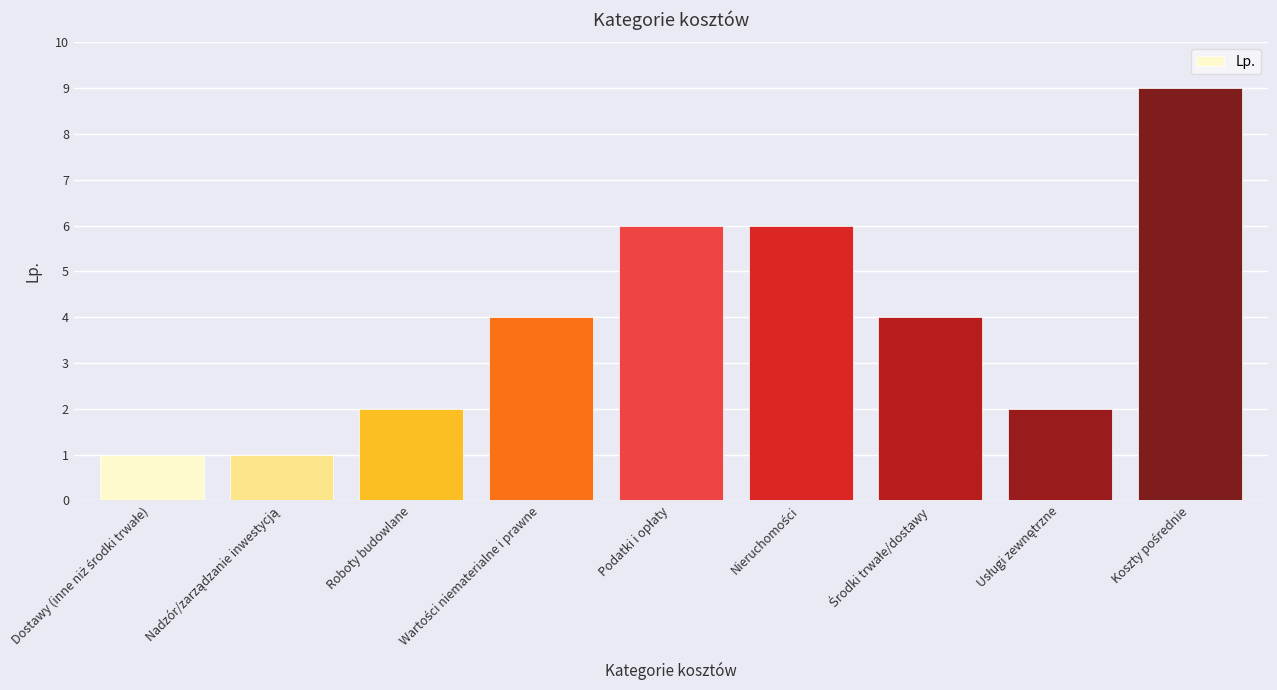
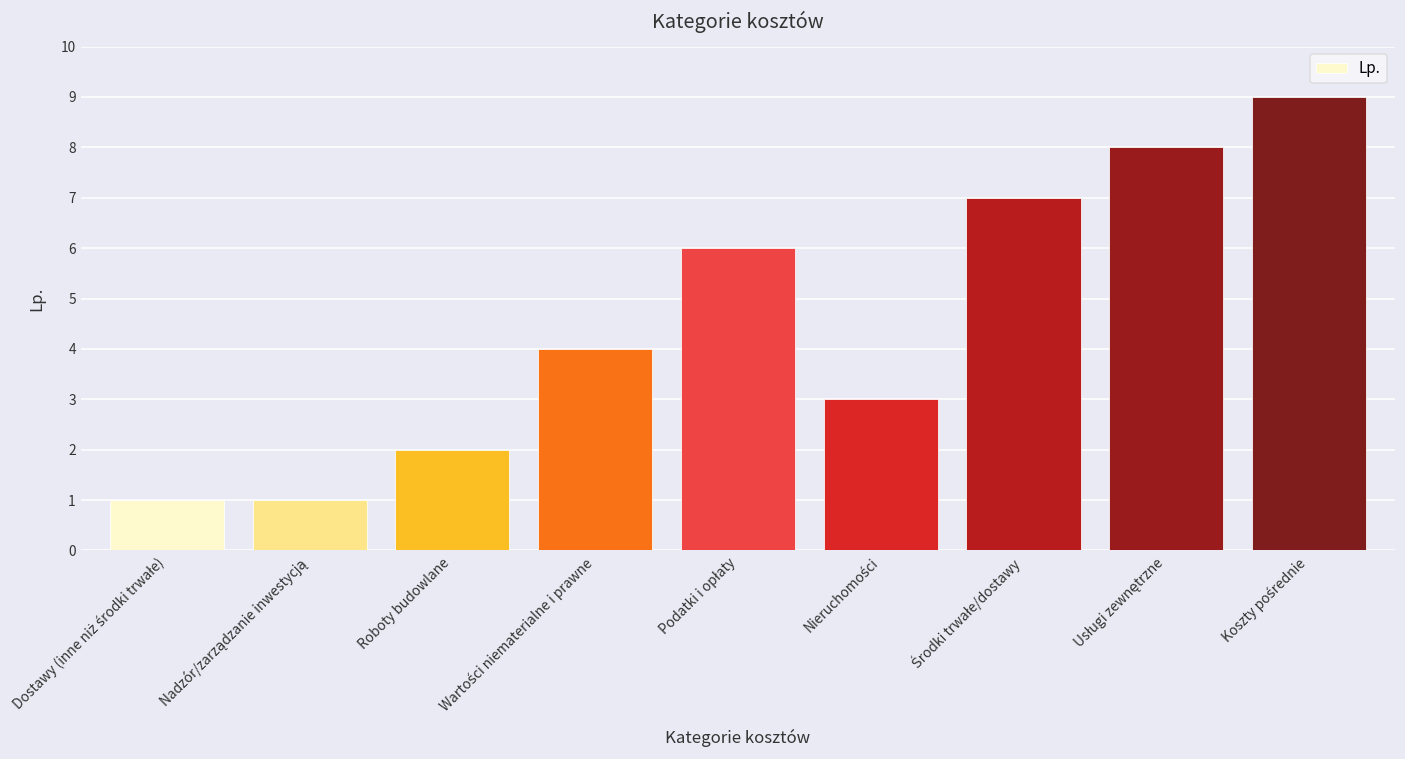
Nieruchomości: 6 -> 3
Środki trwałe/dostawy: 4 -> 7
Usługi zewnętrzne: 2 -> 8
